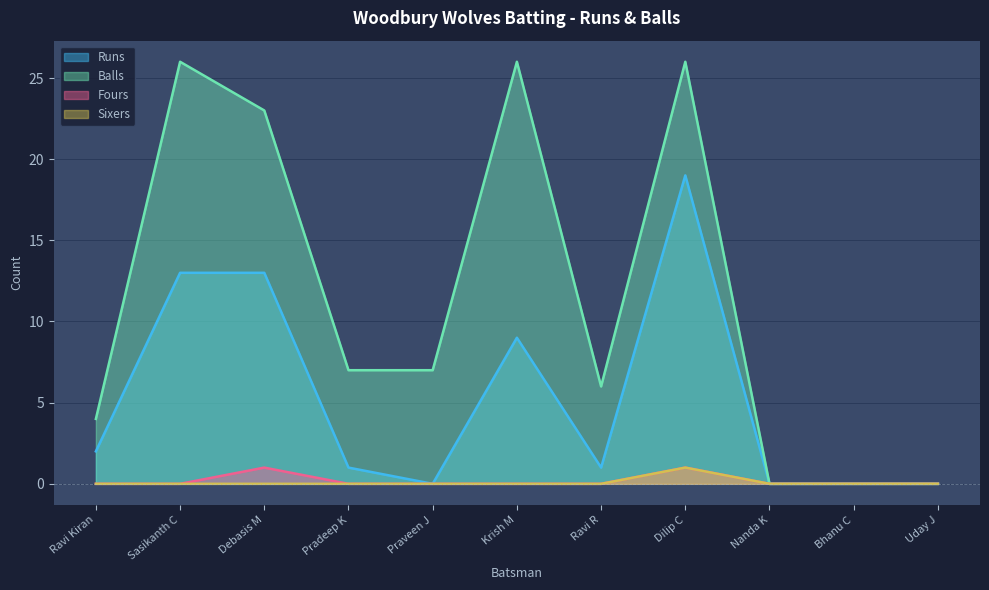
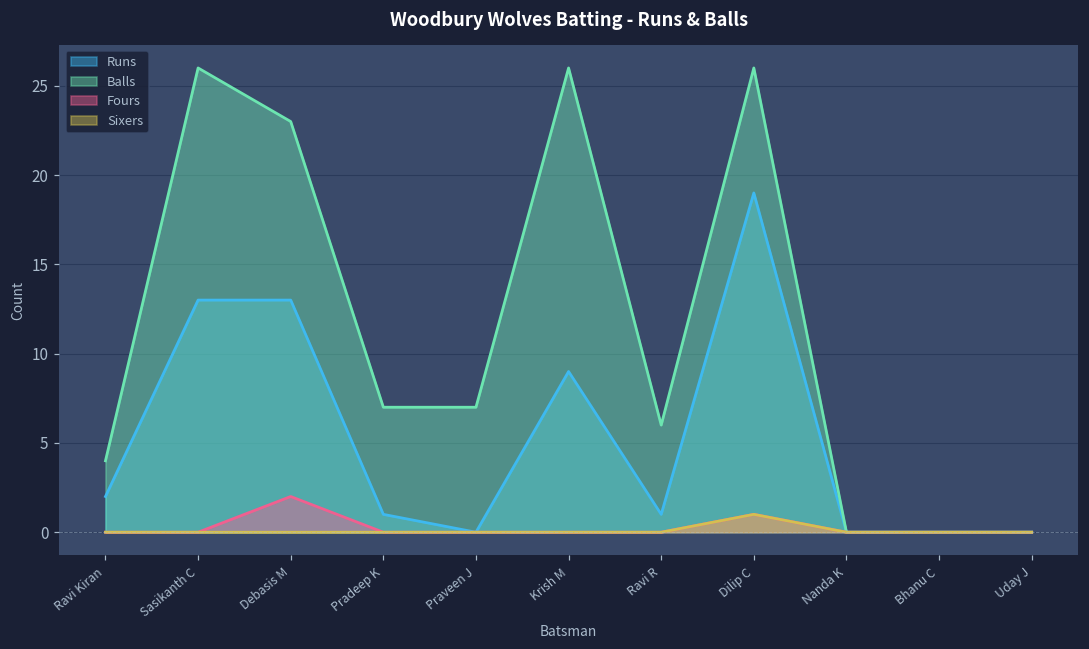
Fours, Debasis M: 1 -> 2
